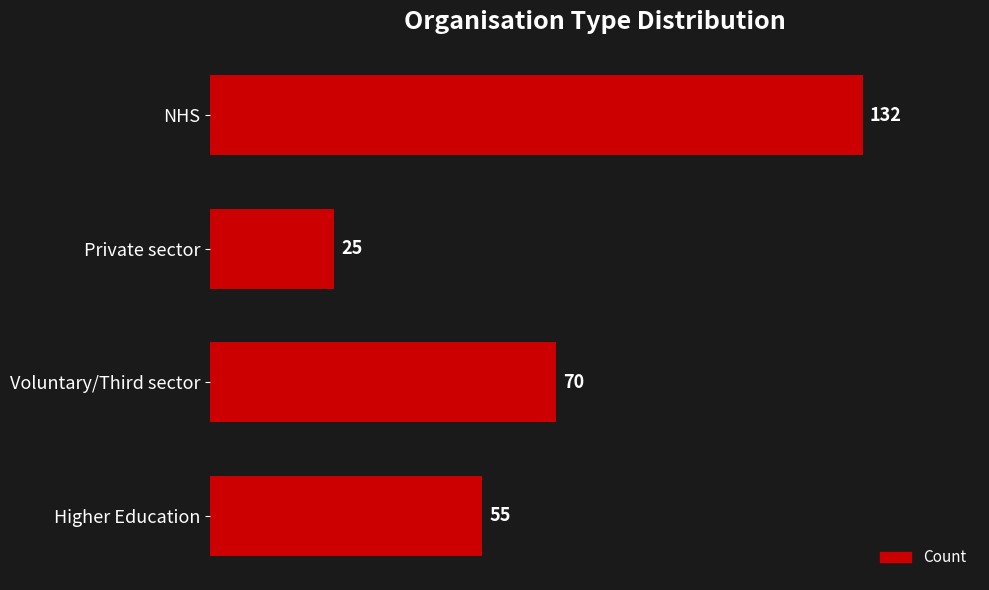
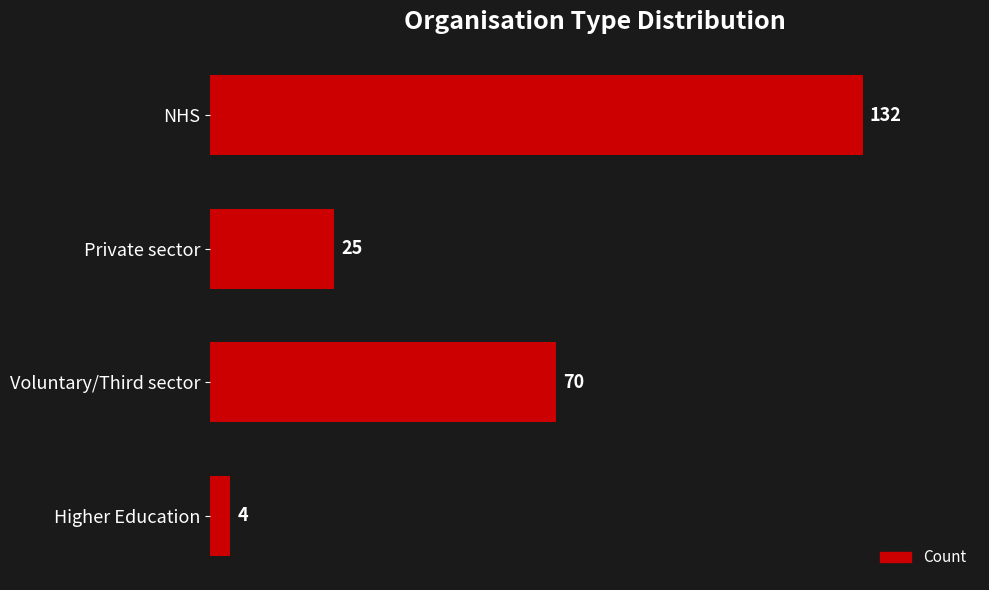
Higher Education: 55 -> 4
